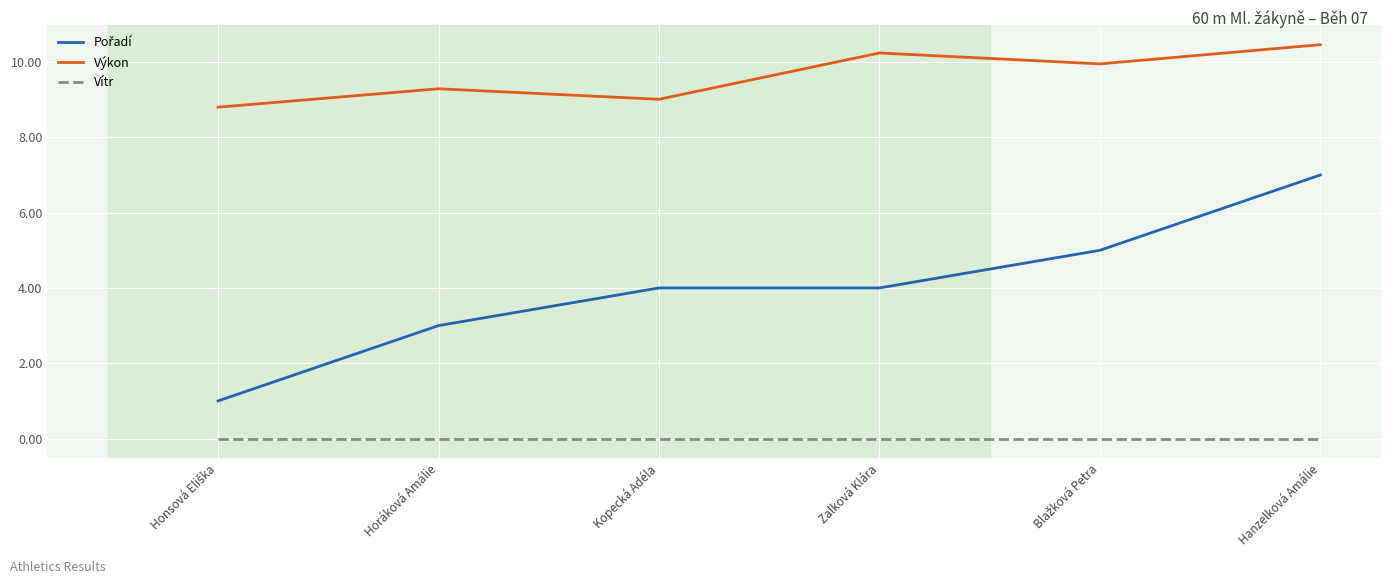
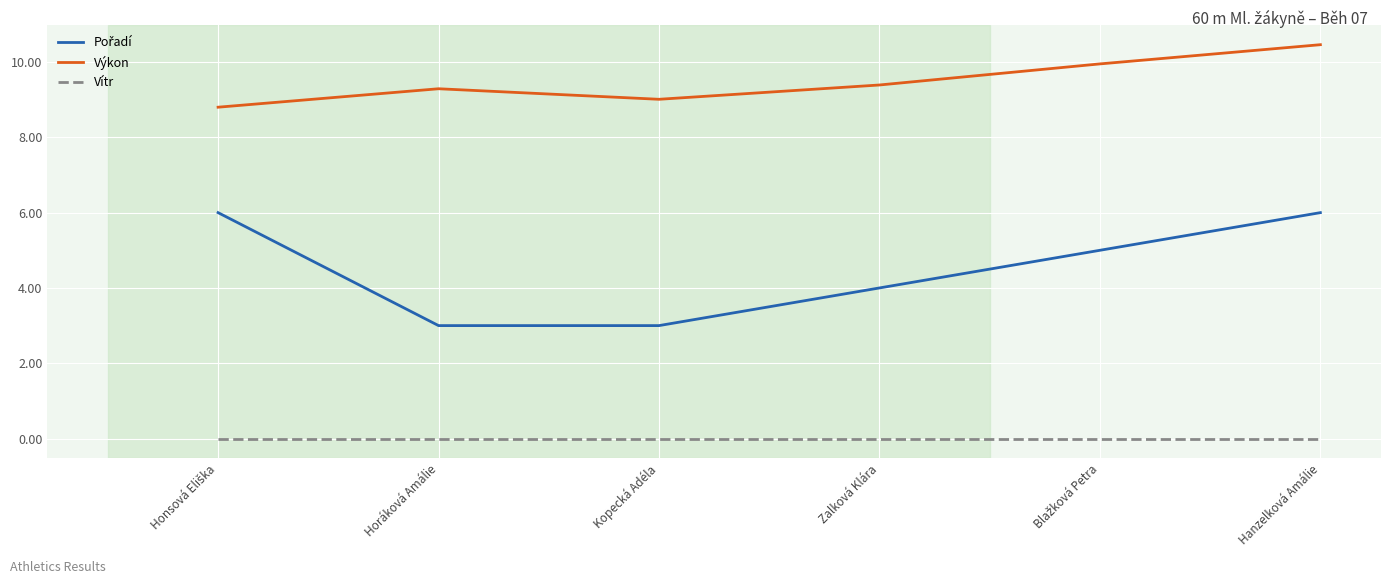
Pořadí, Honsová Eliška: 1 -> 6
Pořadí, Kopecká Adéla: 4 -> 3
Výkon, Zalková Klára: 10.2 -> 9.4
Pořadí, Hanzelková Amálie: 7 -> 6
